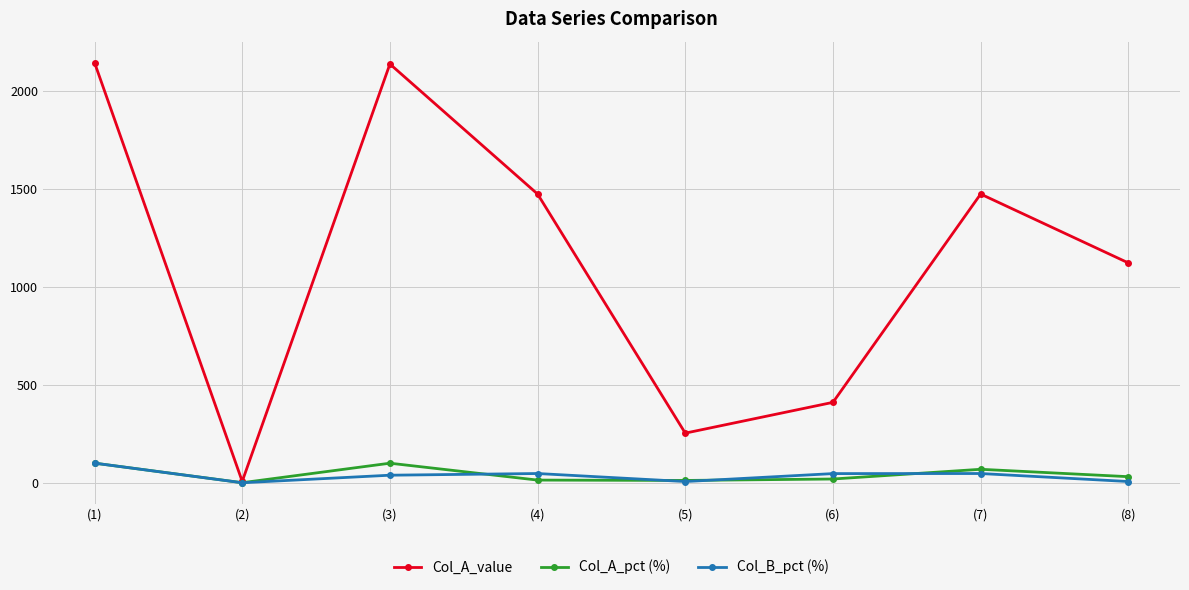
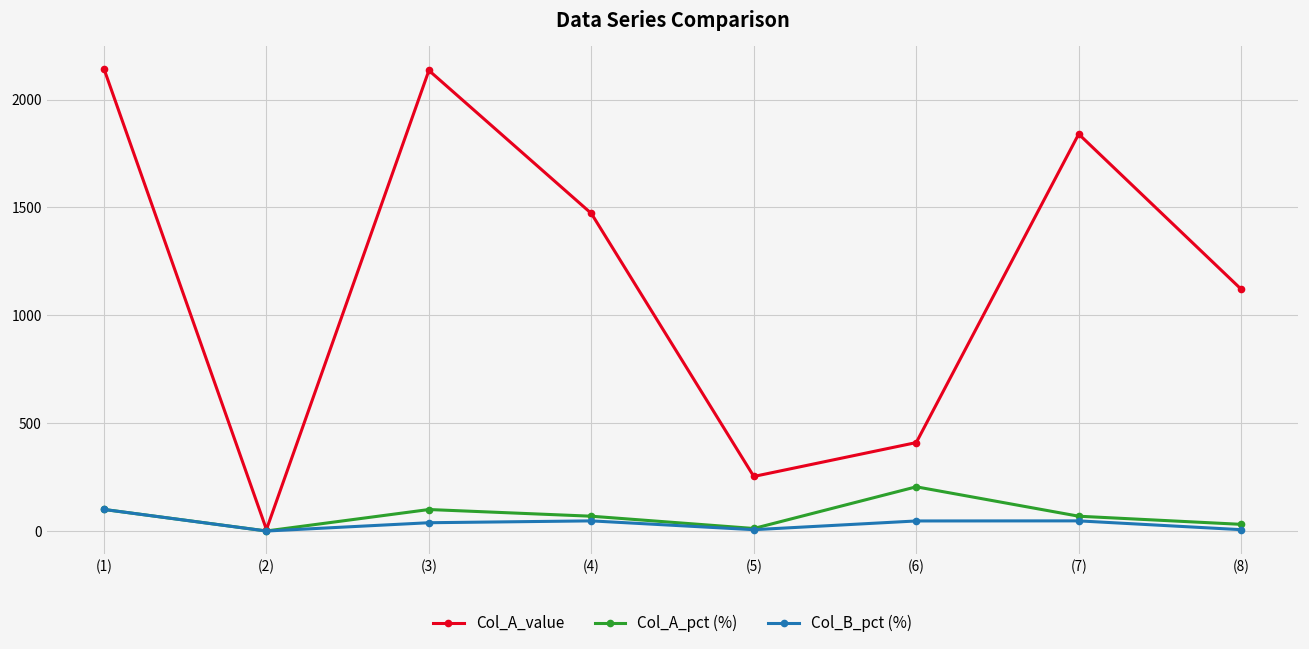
Col_A_pct (%), (4): 10 -> 70
Col_A_pct (%), (6): 20 -> 210
Col_A_value, (7): 1470 -> 1840
